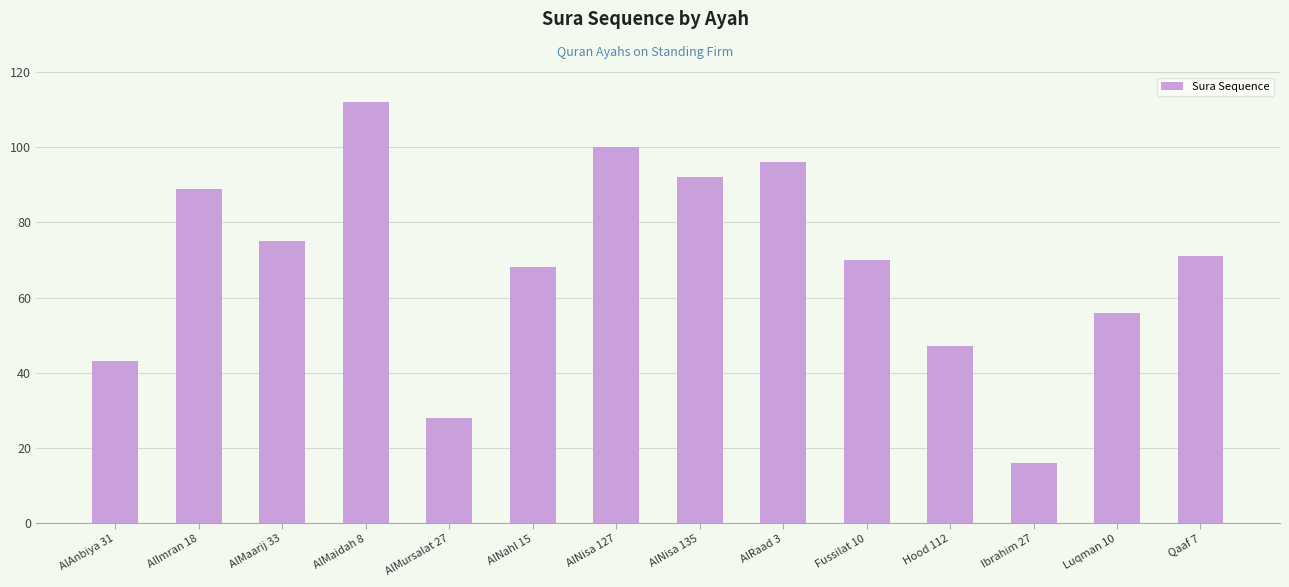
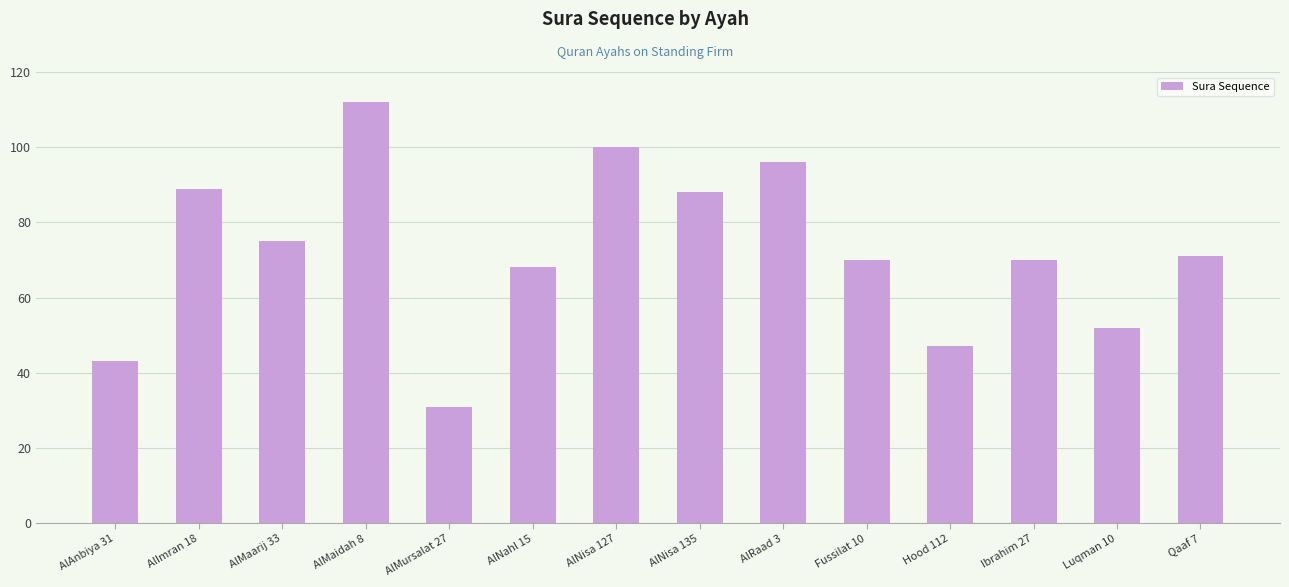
AlMursalat 27: 28 -> 31
AlNisa 135: 92 -> 88
Ibrahim 27: 16 -> 70
Luqman 10: 56 -> 52
